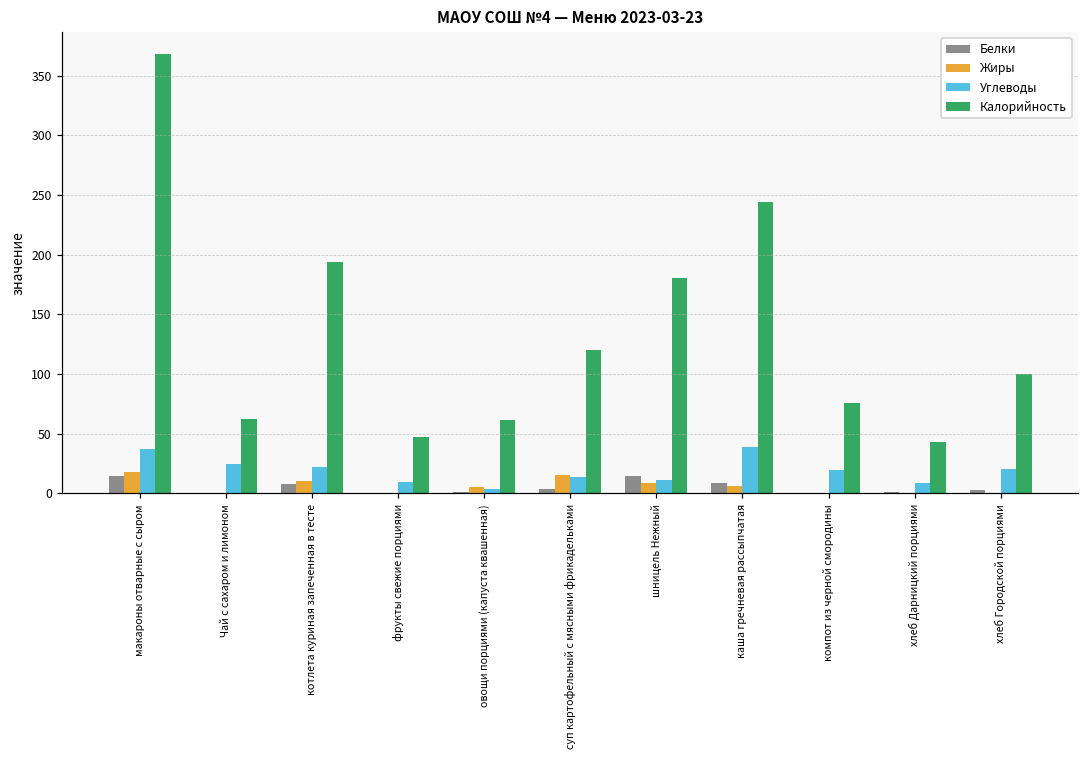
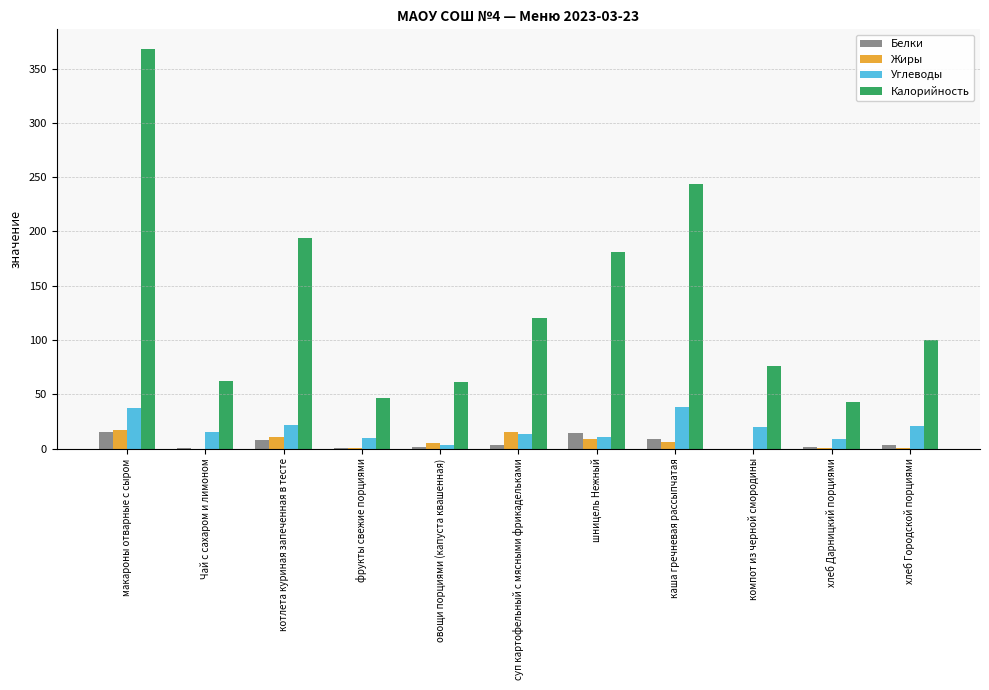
Углеводы, Чай с сахаром и лимоном: 25 -> 15
